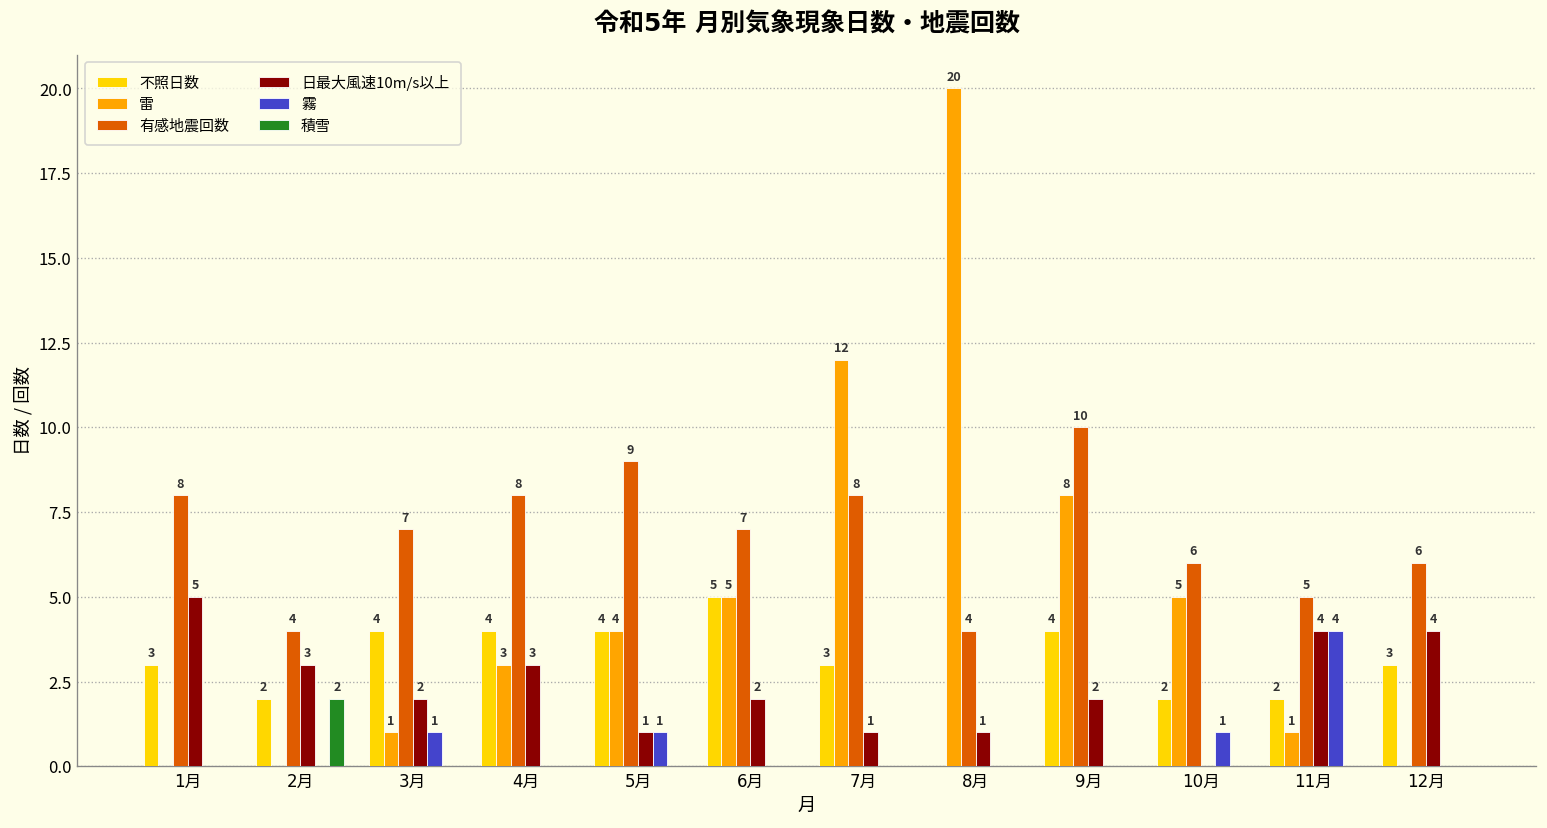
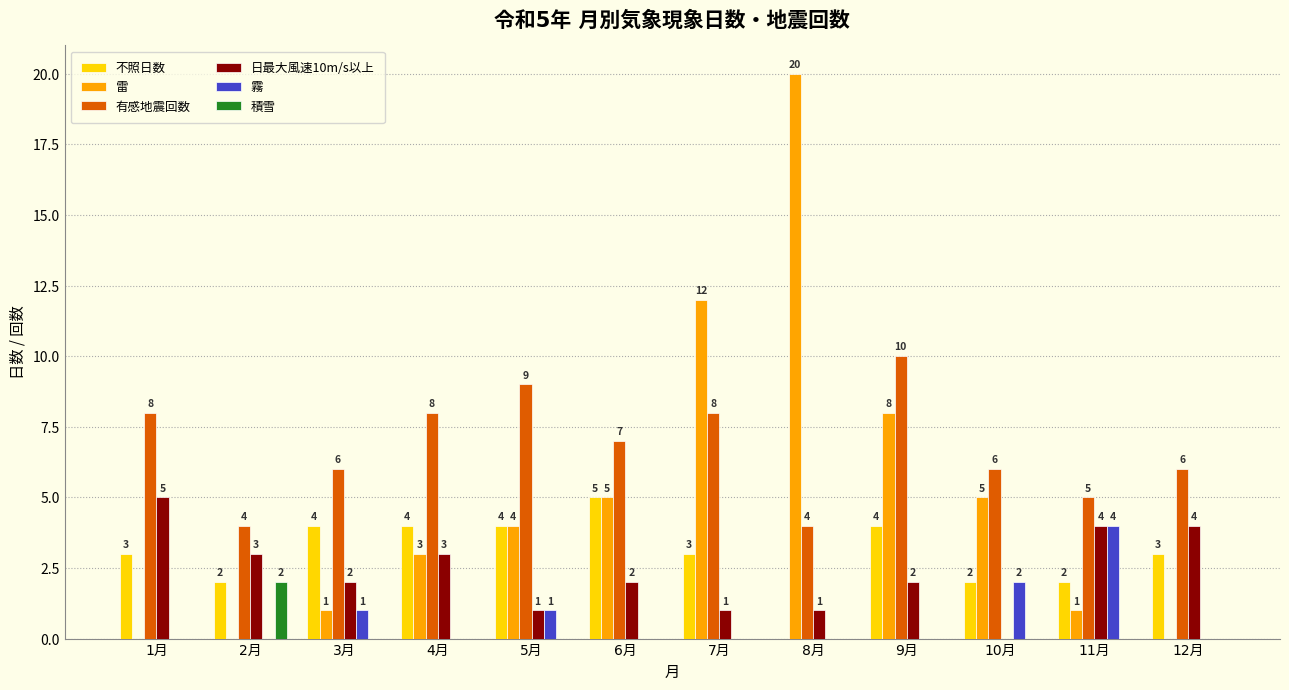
有感地震回数, 3月: 7 -> 6
霧, 10月: 1 -> 2
